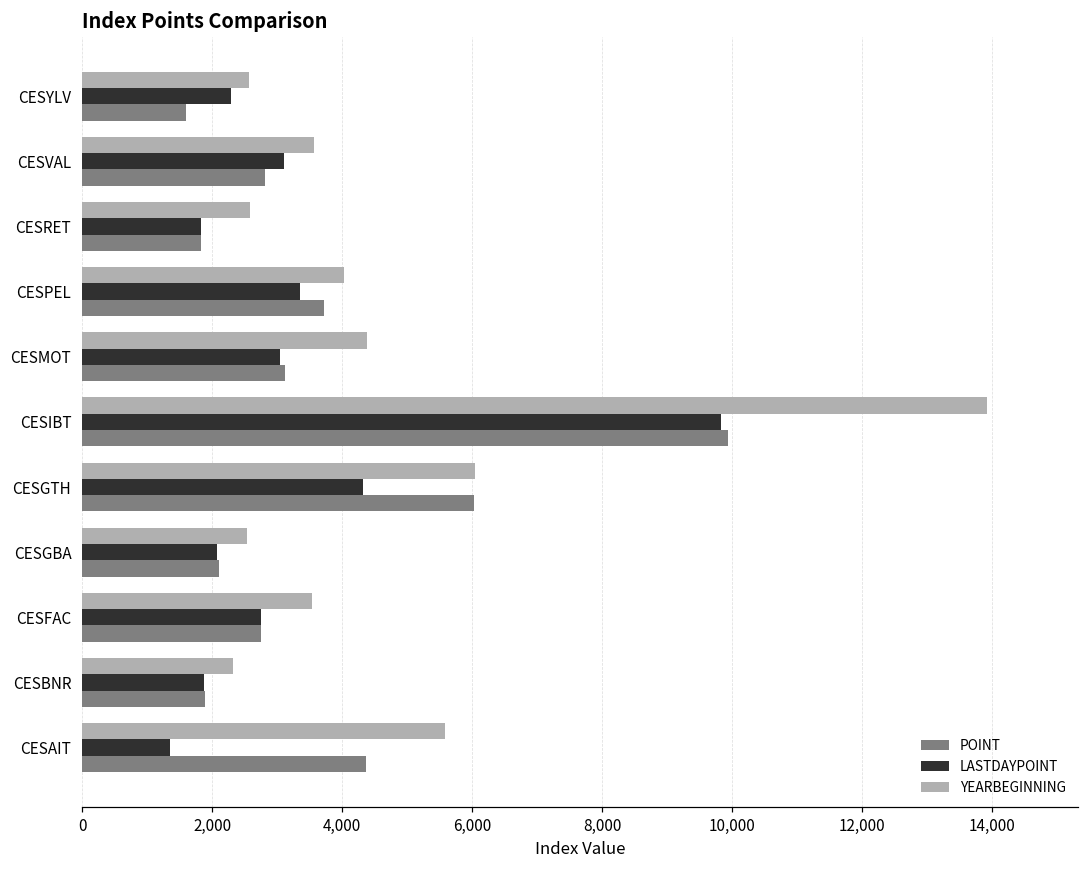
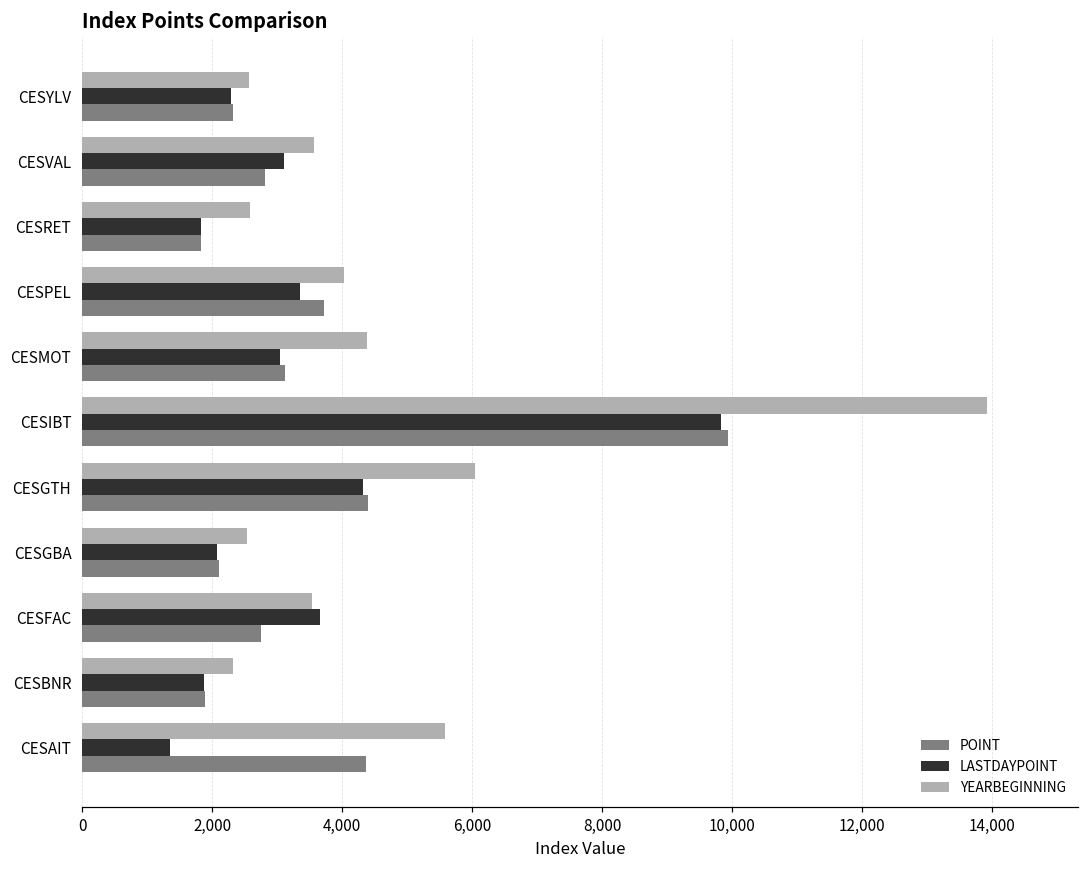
POINT, CESYLV: 1,600 -> 2,300
POINT, CESGTH: 6,000 -> 4,400
LASTDAYPOINT, CESFAC: 2,700 -> 3,700
